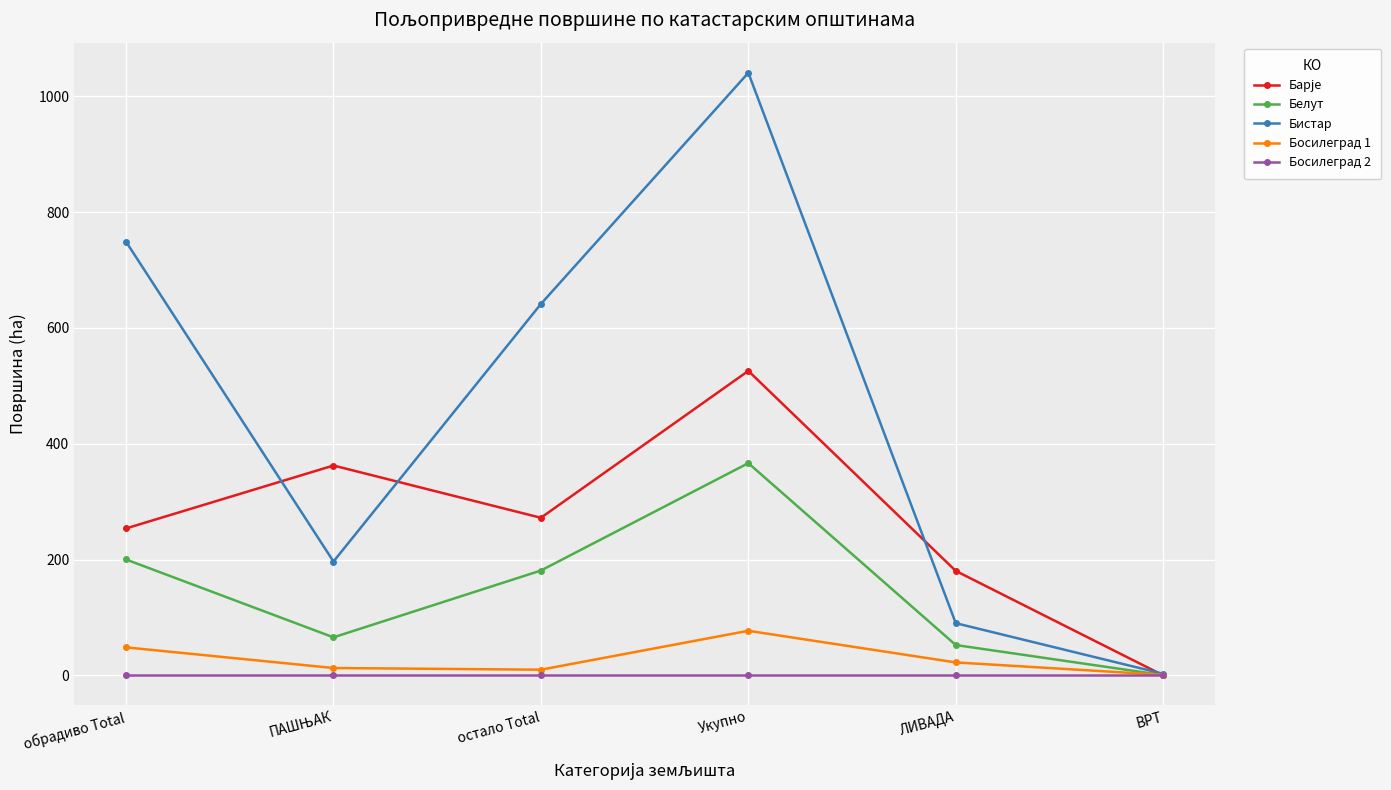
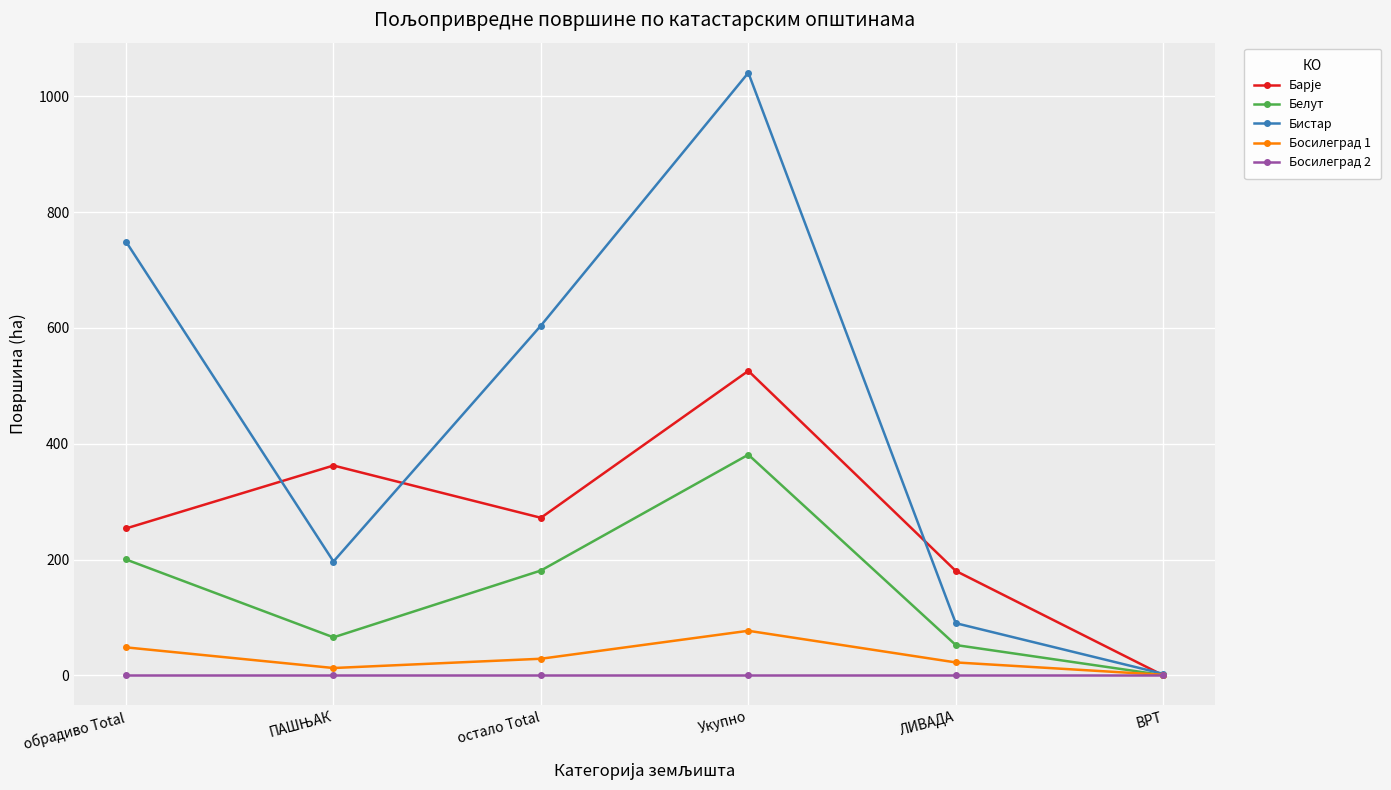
Бистар, остало Total: 640 -> 600
Босилеград 1, остало Total: 10 -> 30
Белут, Укупно: 370 -> 380
